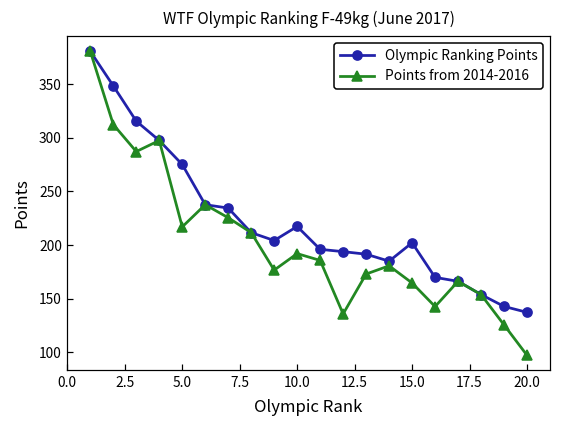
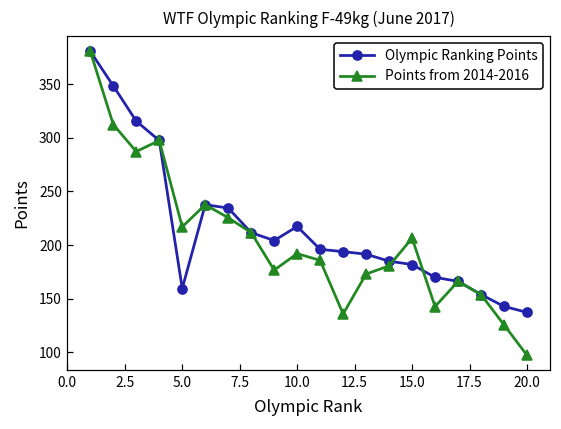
Olympic Ranking Points, 5.0: 280 -> 160
Olympic Ranking Points, 15.0: 200 -> 180
Points from 2014-2016, 15.0: 160 -> 210
